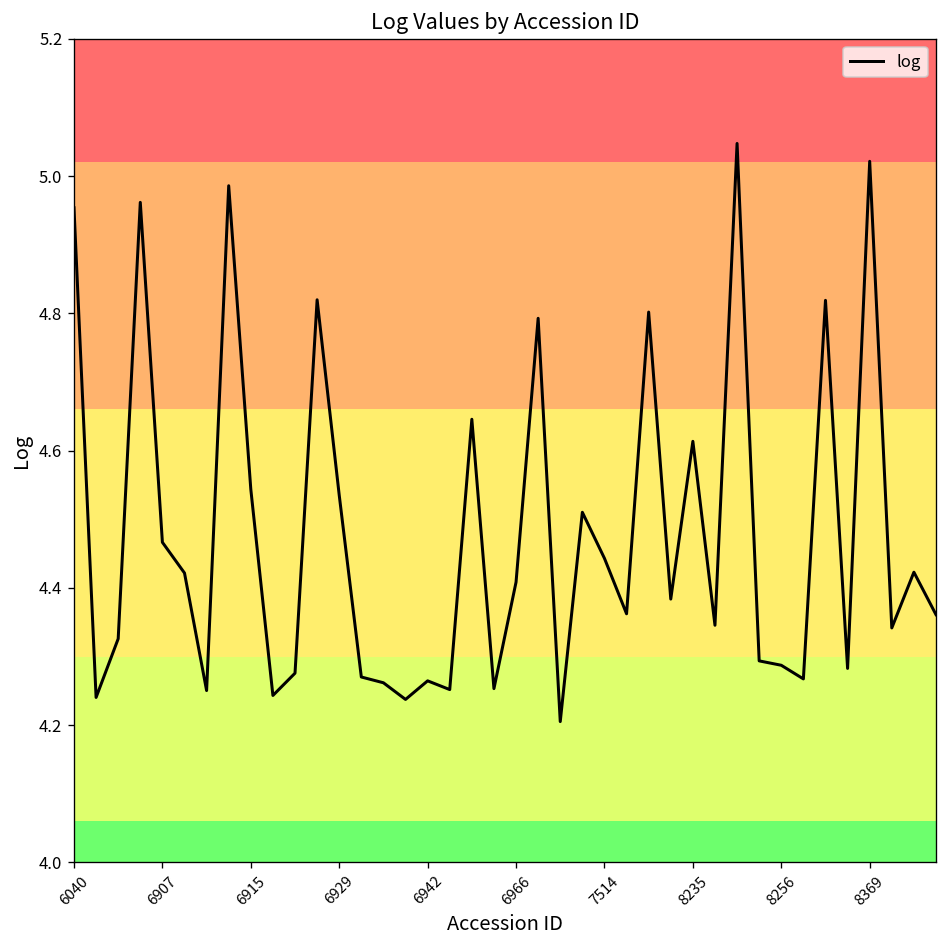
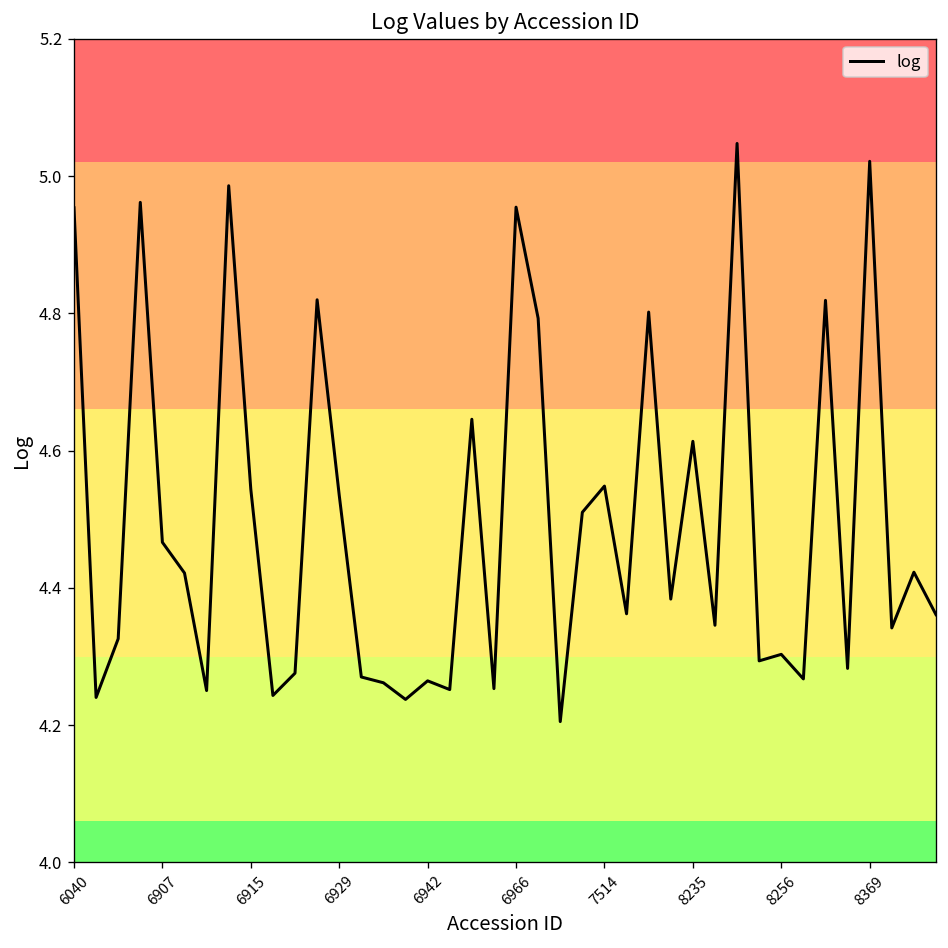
6966: 4.41 -> 4.95
7514: 4.44 -> 4.55
8256: 4.29 -> 4.30
